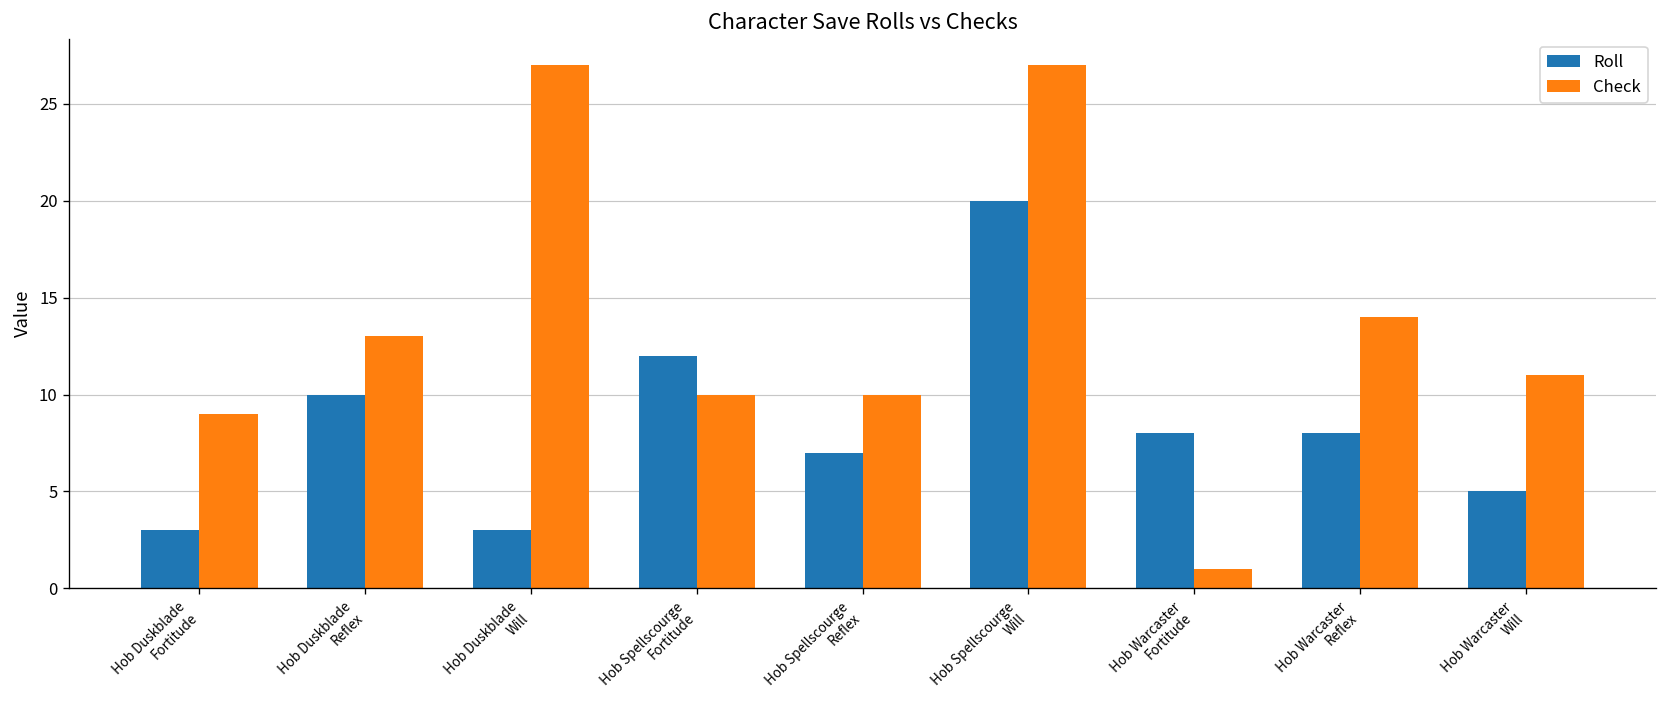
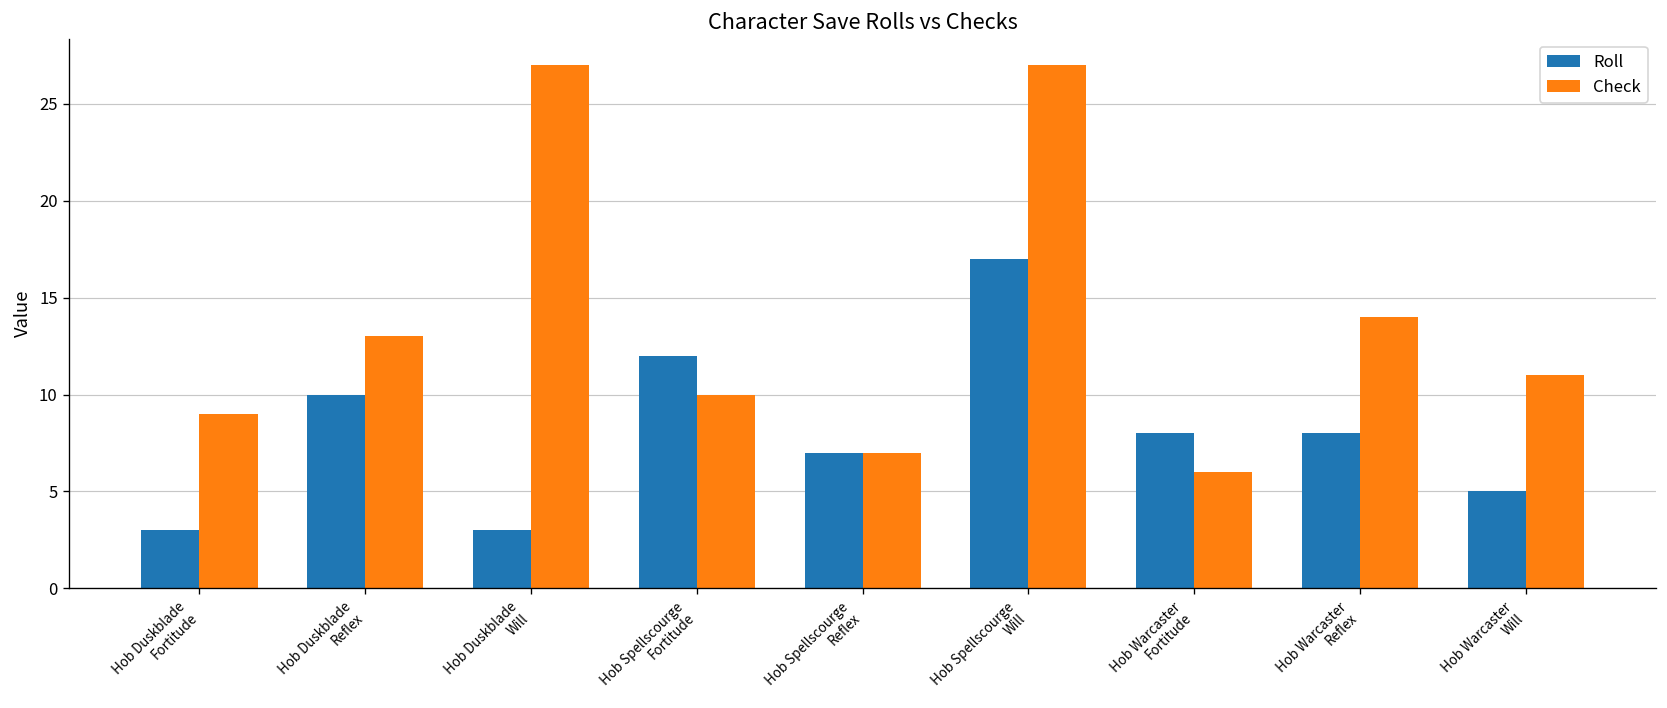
Check, Hob Spellscourge Reflex: 10 -> 7
Roll, Hob Spellscourge Will: 20 -> 17
Check, Hob Warcaster Fortitude: 1 -> 6
